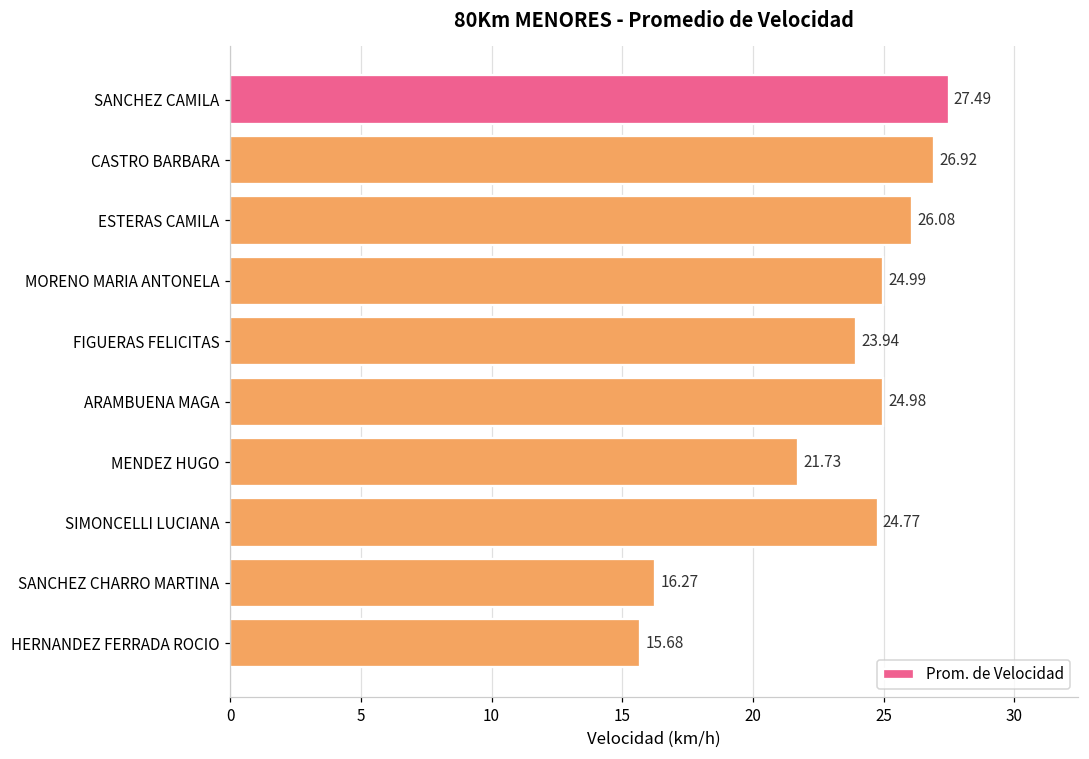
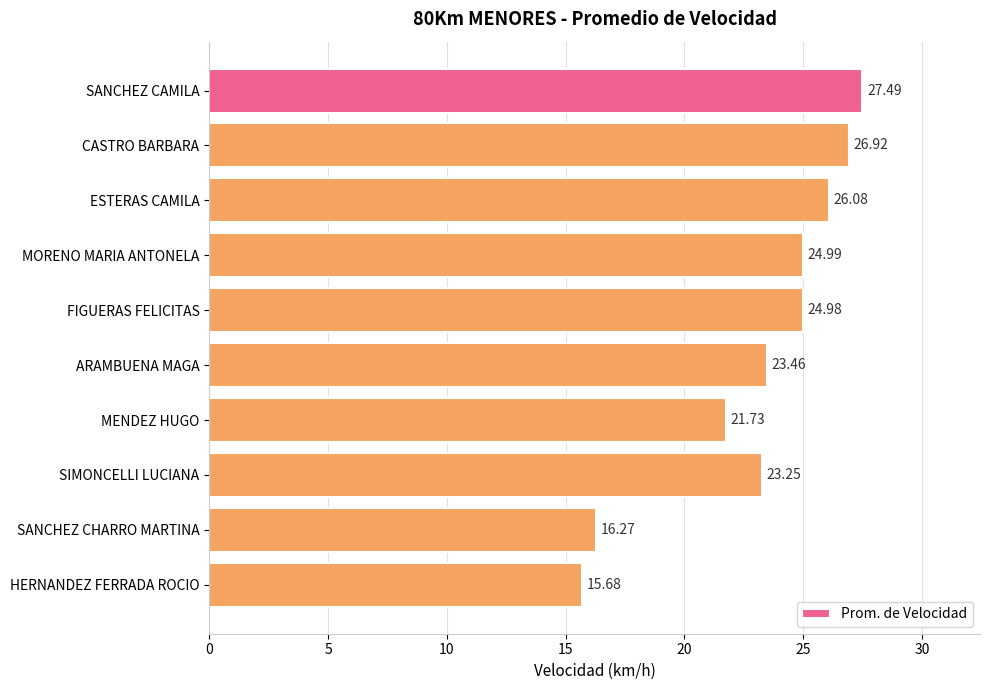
FIGUERAS FELICITAS: 23.94 -> 24.98
ARAMBUENA MAGA: 24.98 -> 23.46
SIMONCELLI LUCIANA: 24.77 -> 23.25
